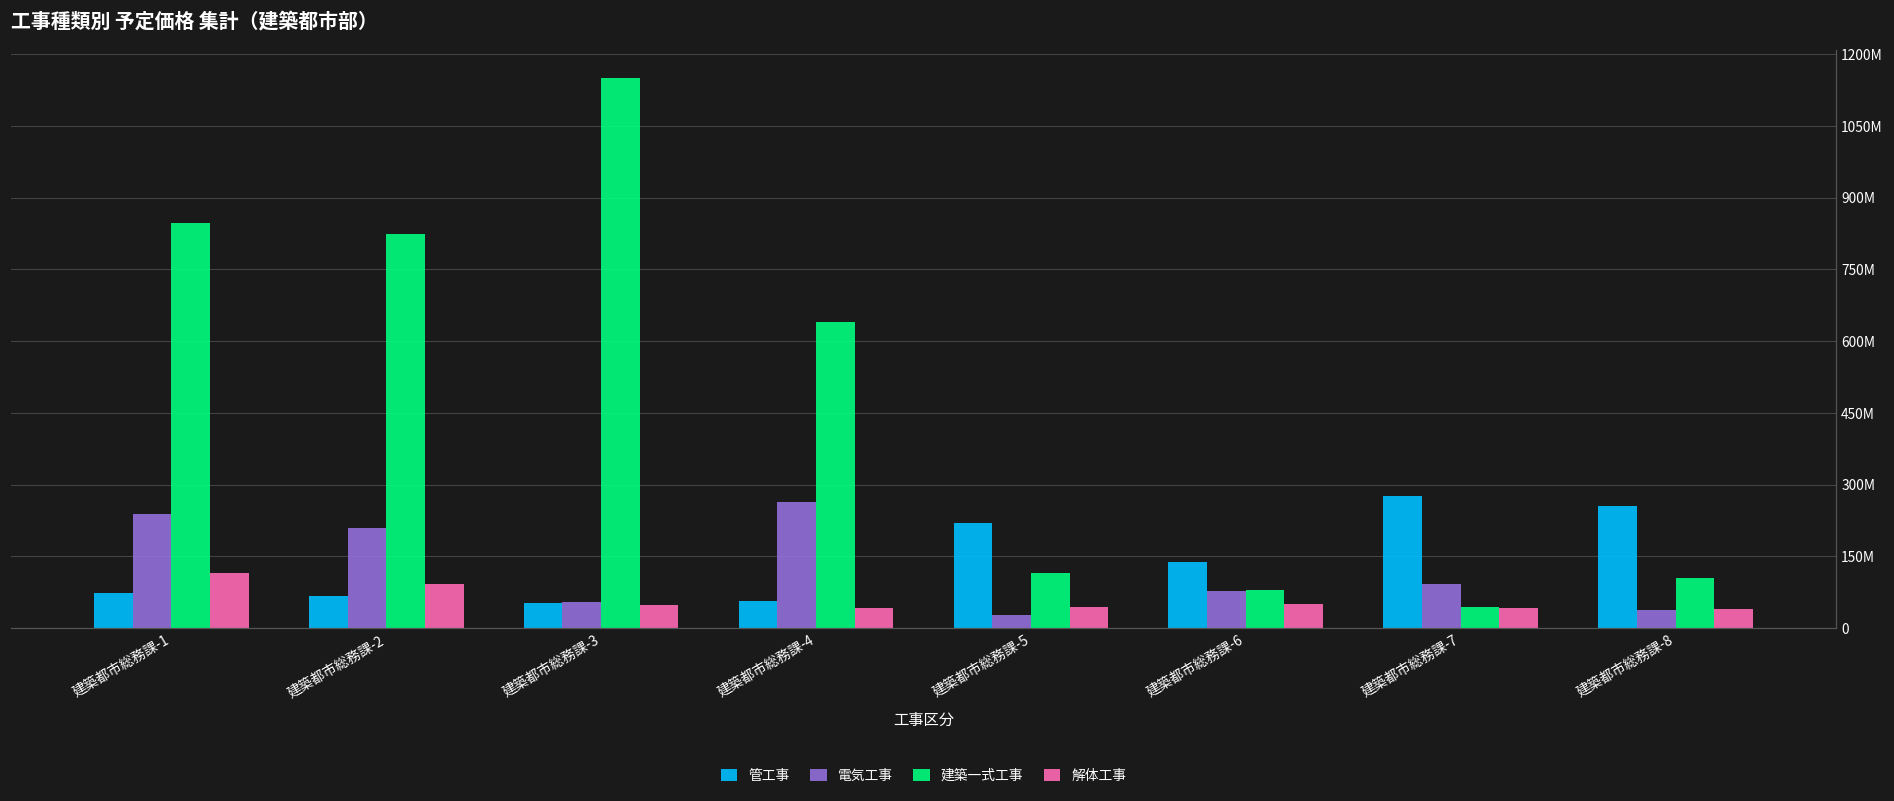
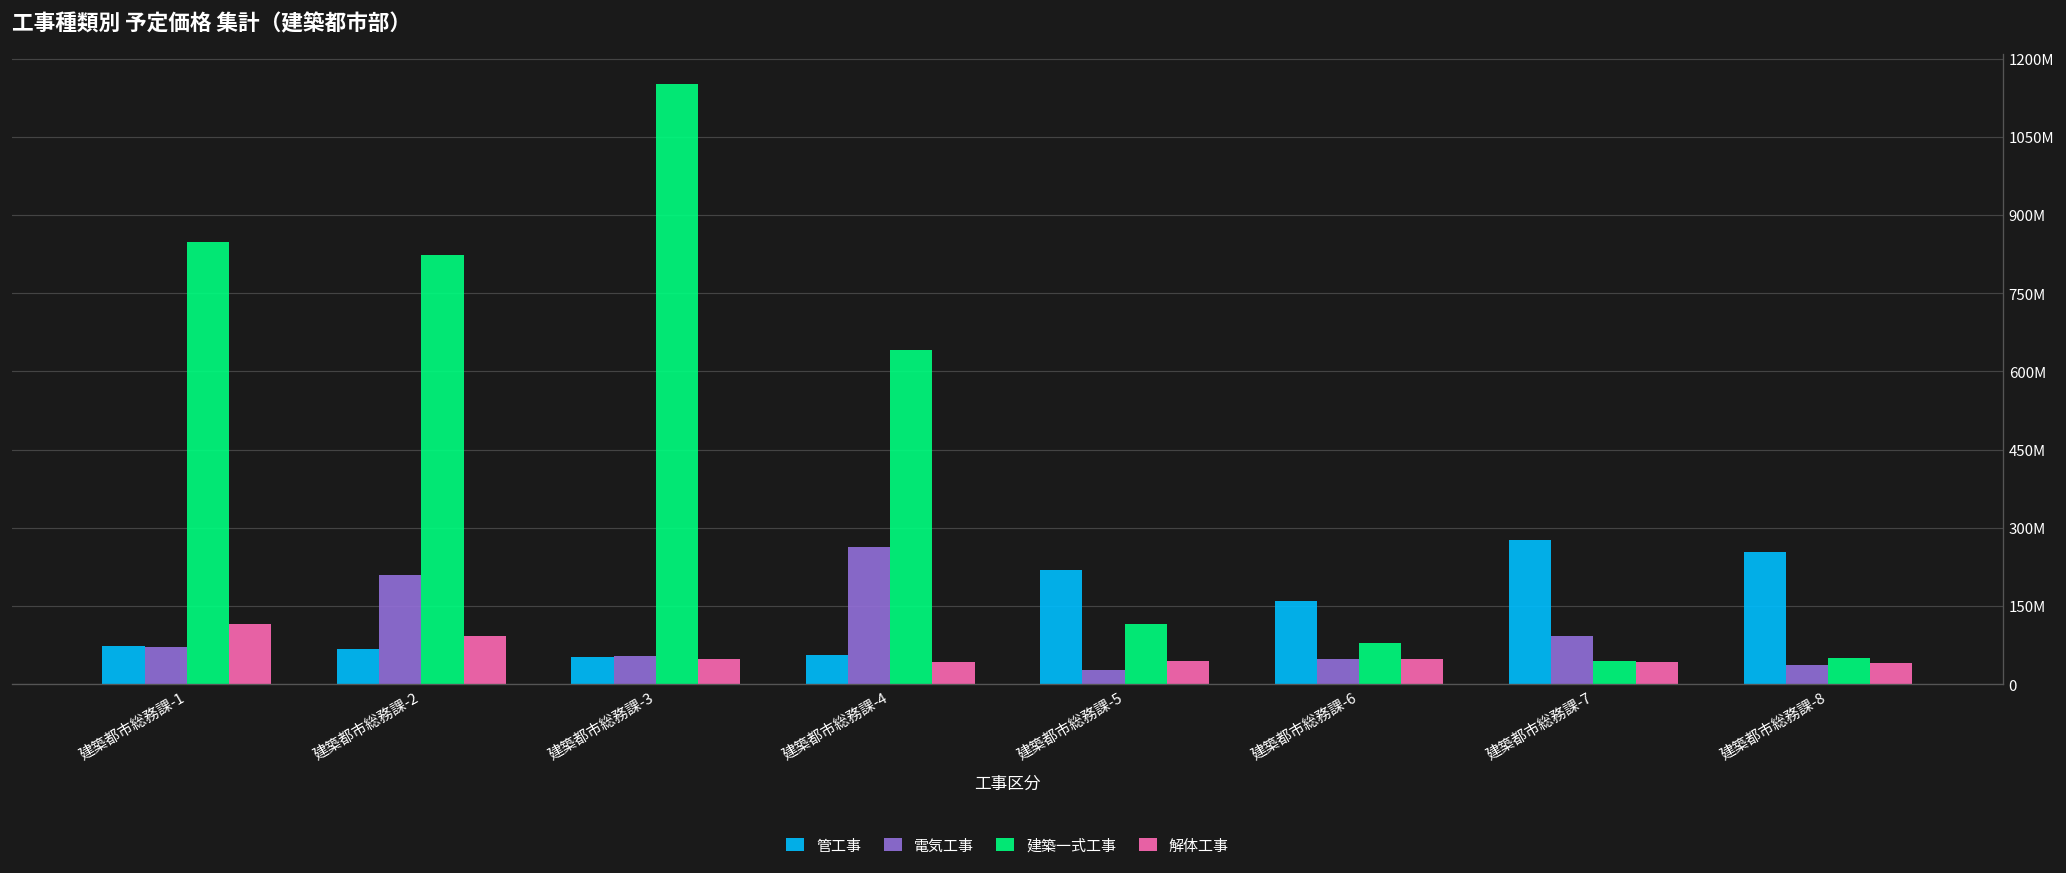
電気工事, 建築都市総務課-1: 240000000 -> 70000000
管工事, 建築都市総務課-6: 140000000 -> 160000000
電気工事, 建築都市総務課-6: 80000000 -> 50000000
建築一式工事, 建築都市総務課-8: 100000000 -> 50000000
